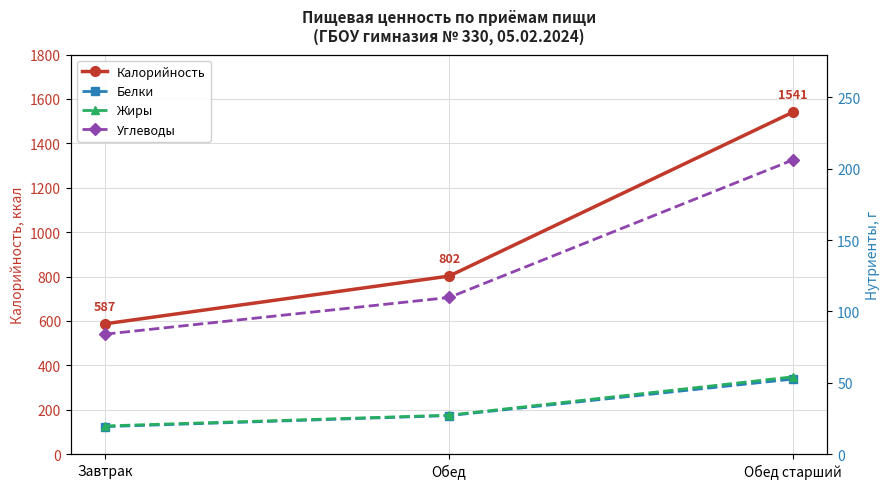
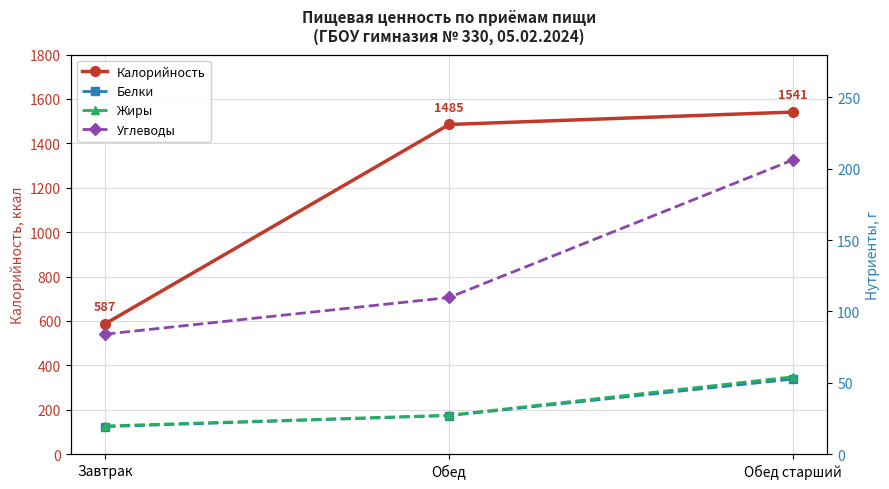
Калорийность, Обед: 802 -> 1485
